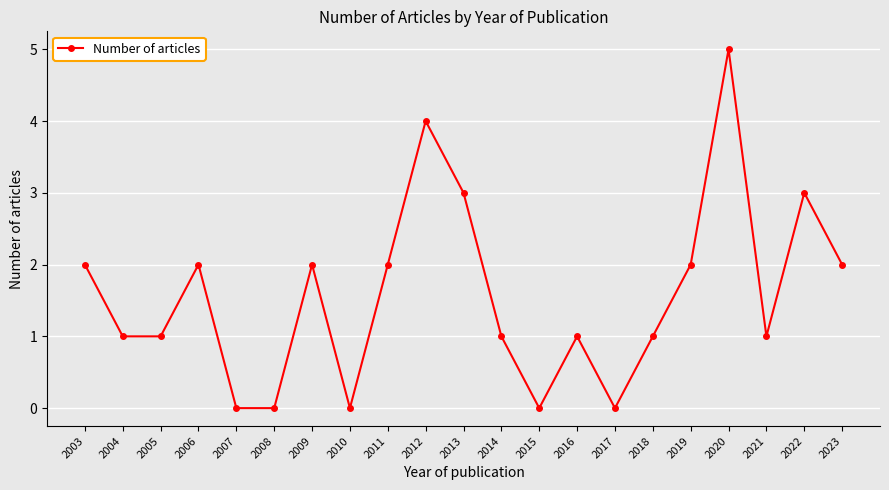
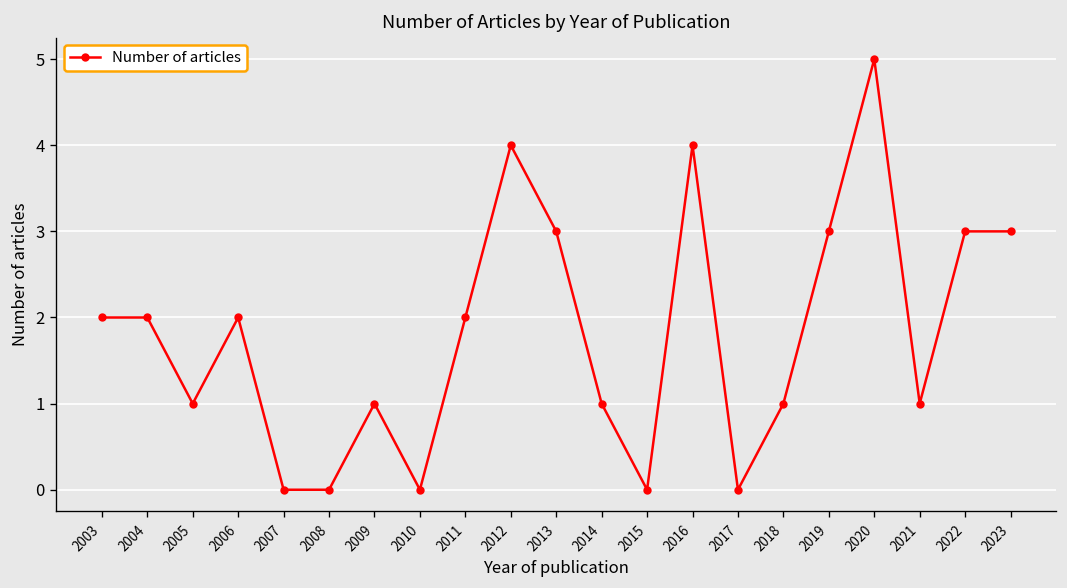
2004: 1 -> 2
2009: 2 -> 1
2016: 1 -> 4
2019: 2 -> 3
2023: 2 -> 3
